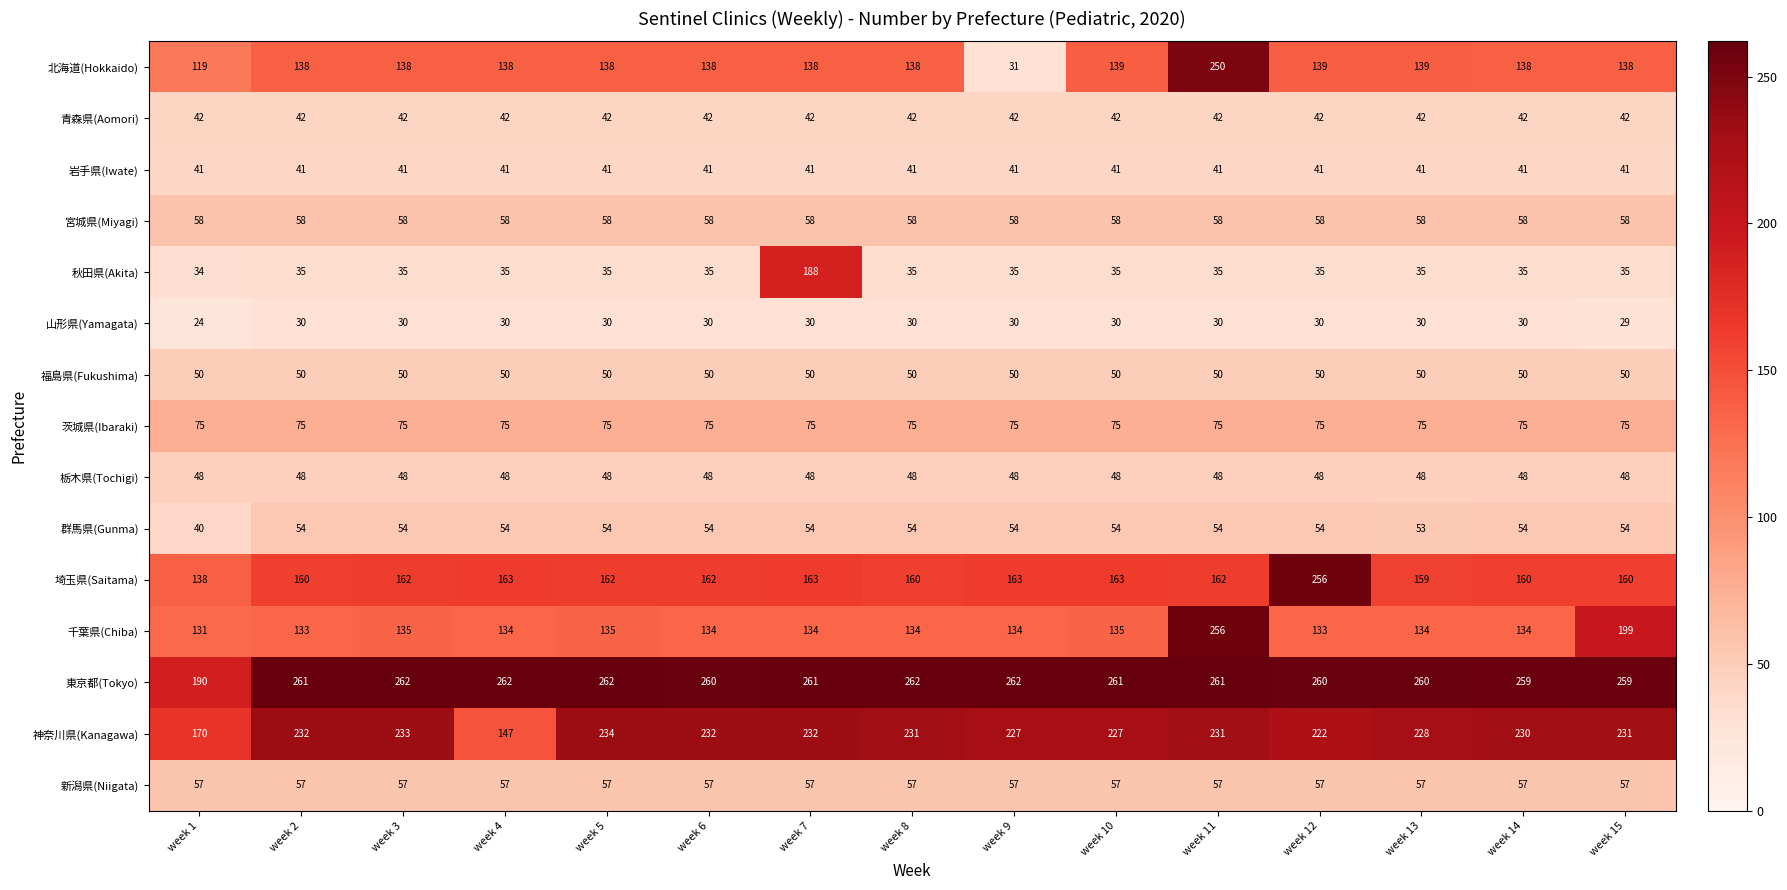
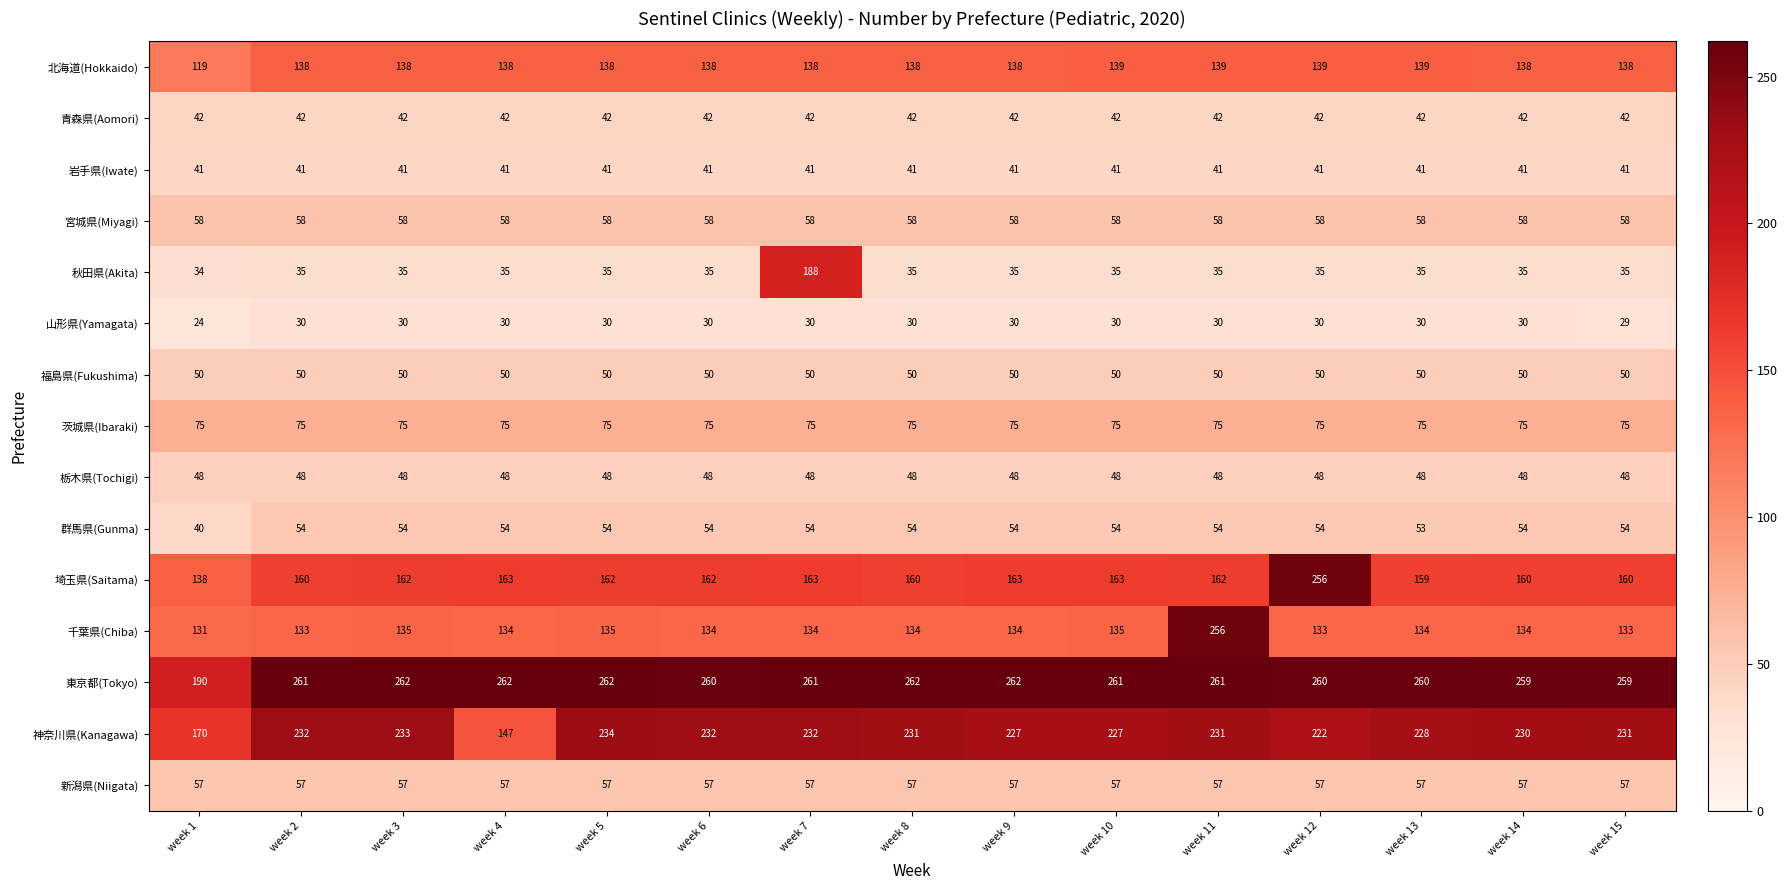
北海道(Hokkaido), week 9: 31 -> 138
北海道(Hokkaido), week 11: 250 -> 139
千葉県(Chiba), week 15: 199 -> 133
